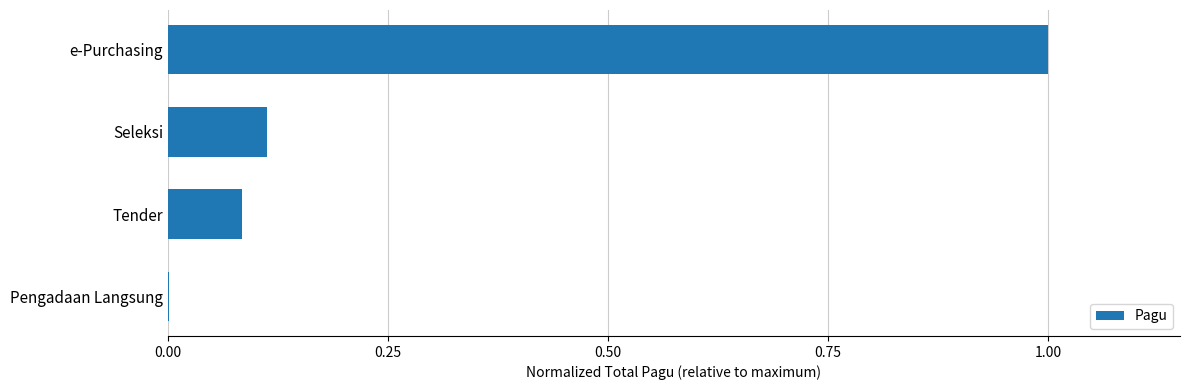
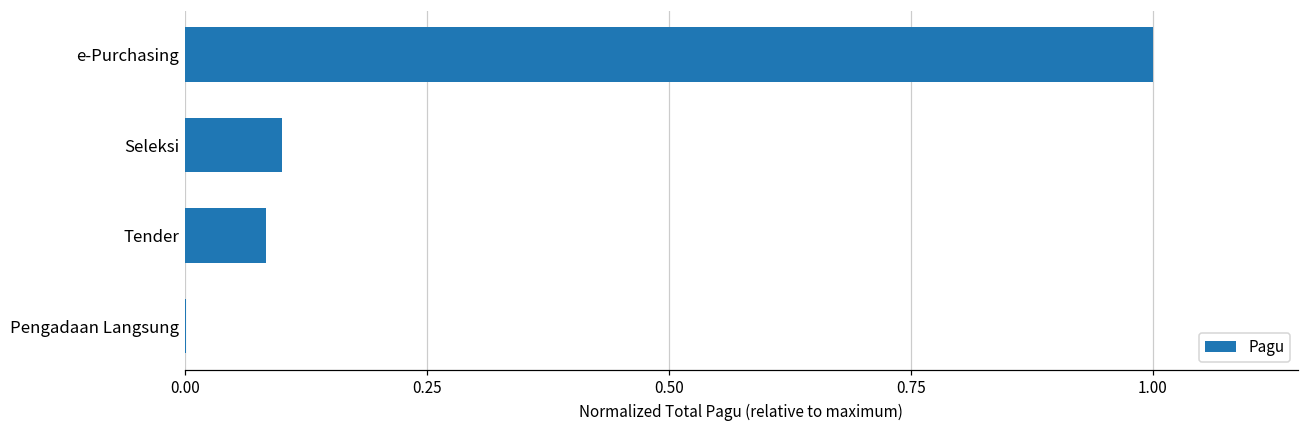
Seleksi: 0.11 -> 0.10
